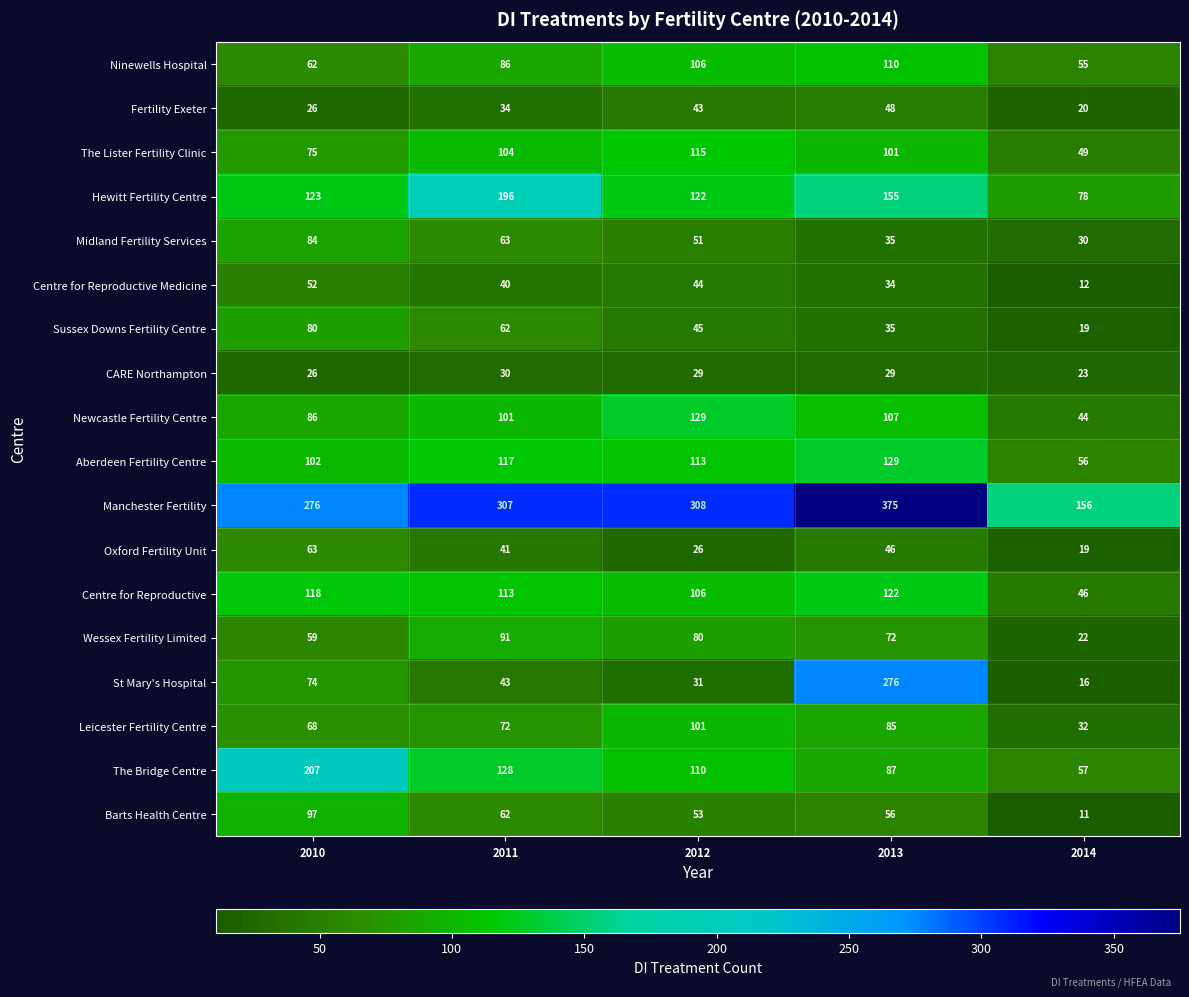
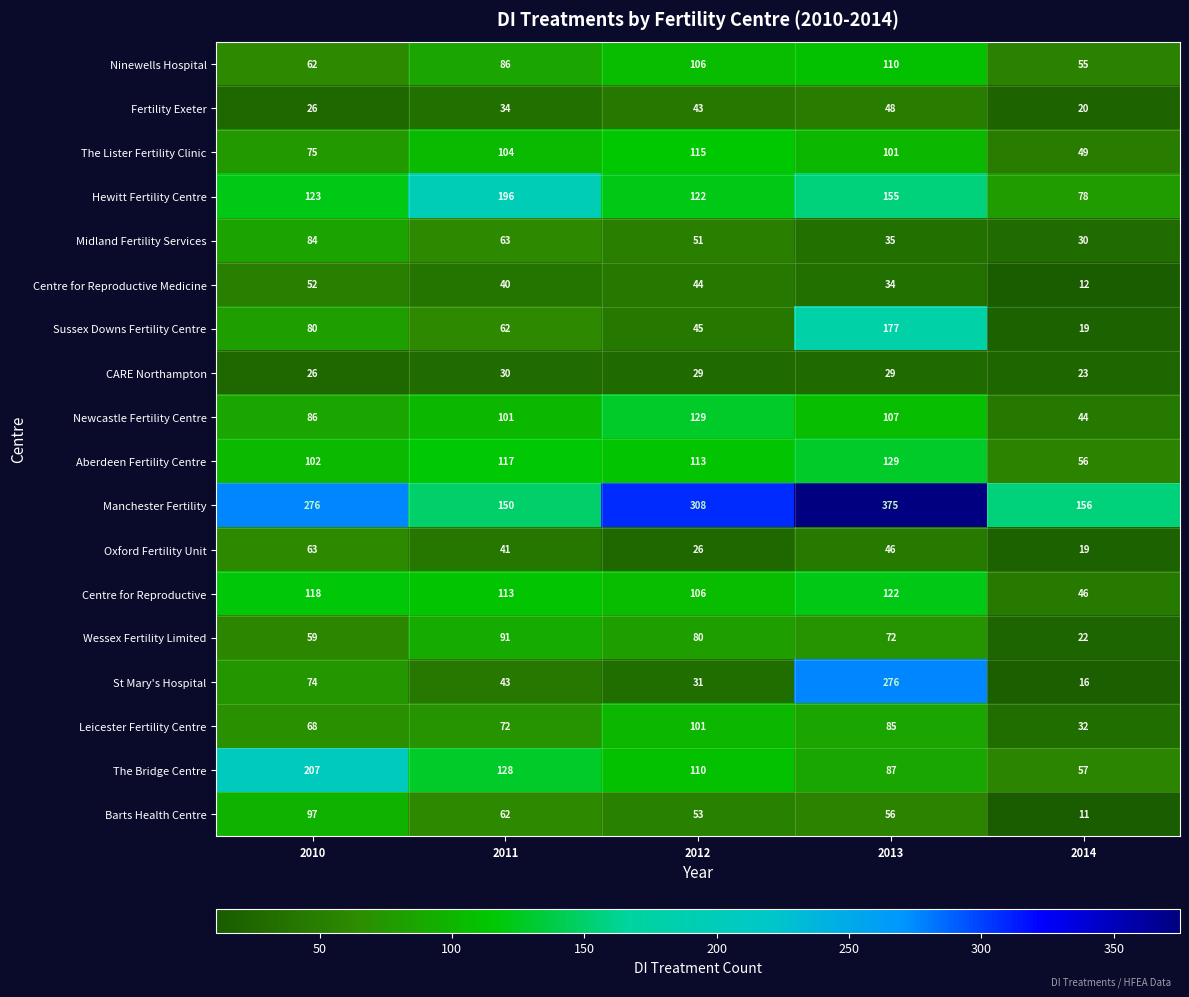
Sussex Downs Fertility Centre, 2013: 35 -> 177
Manchester Fertility, 2011: 307 -> 150
